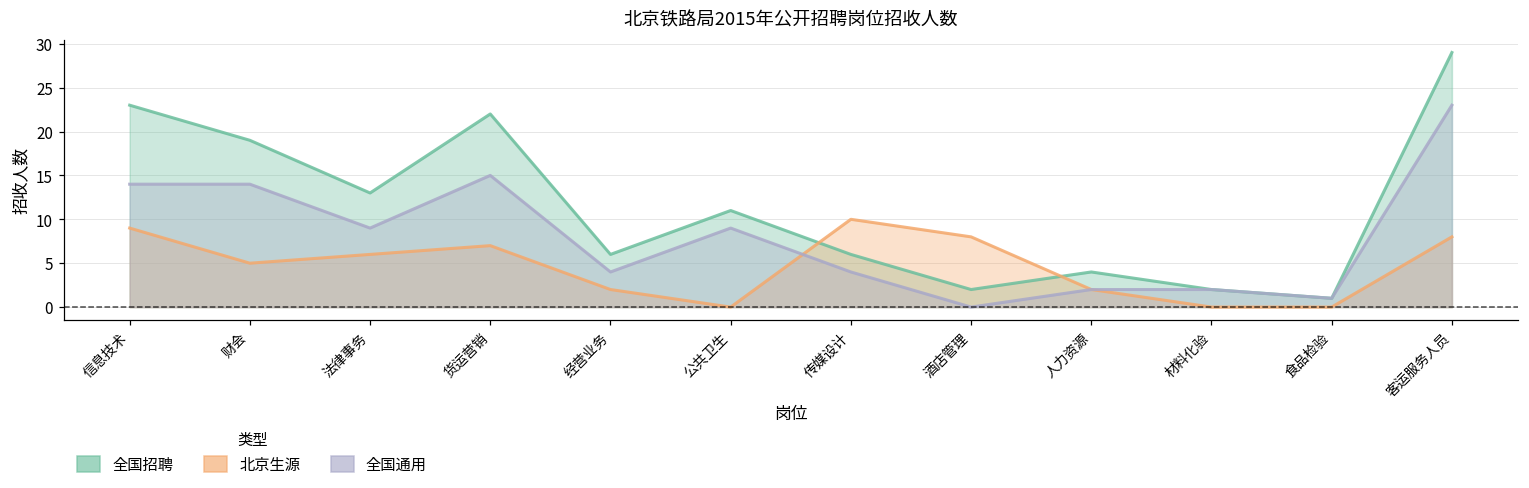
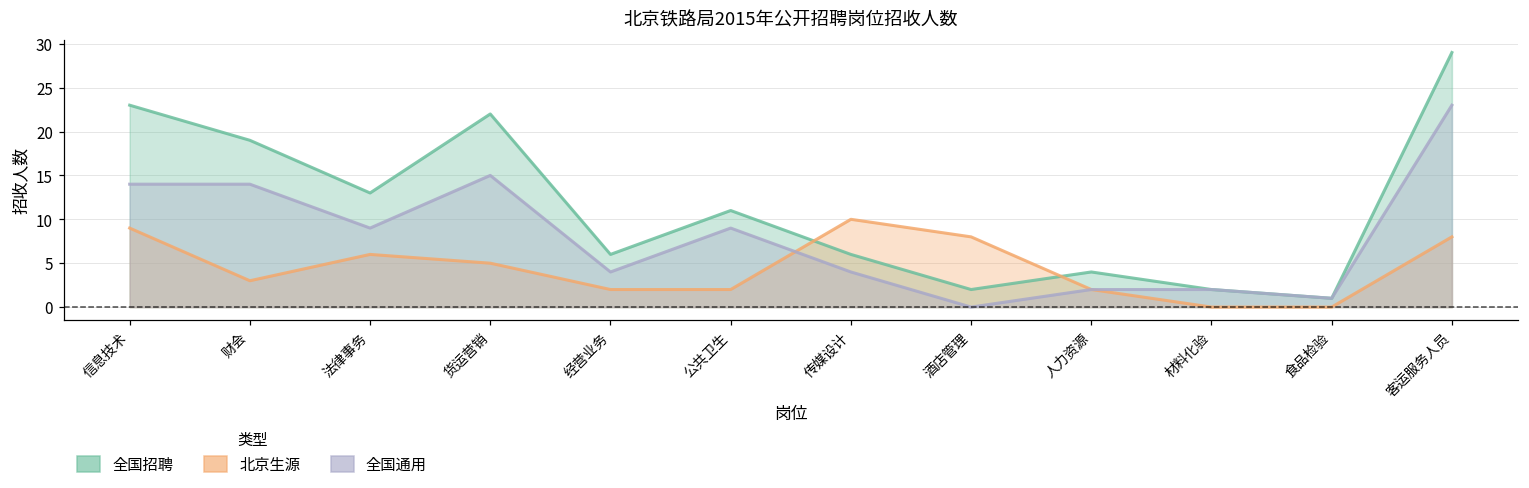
北京生源, 财会: 5 -> 3
北京生源, 货运营销: 7 -> 5
北京生源, 公共卫生: 0 -> 2
